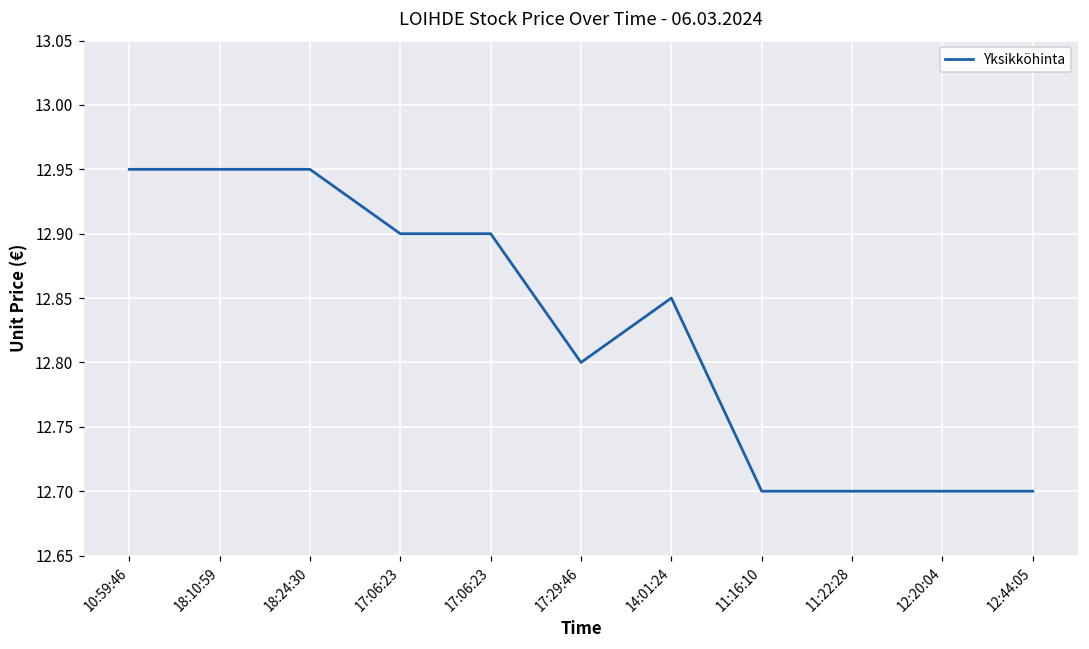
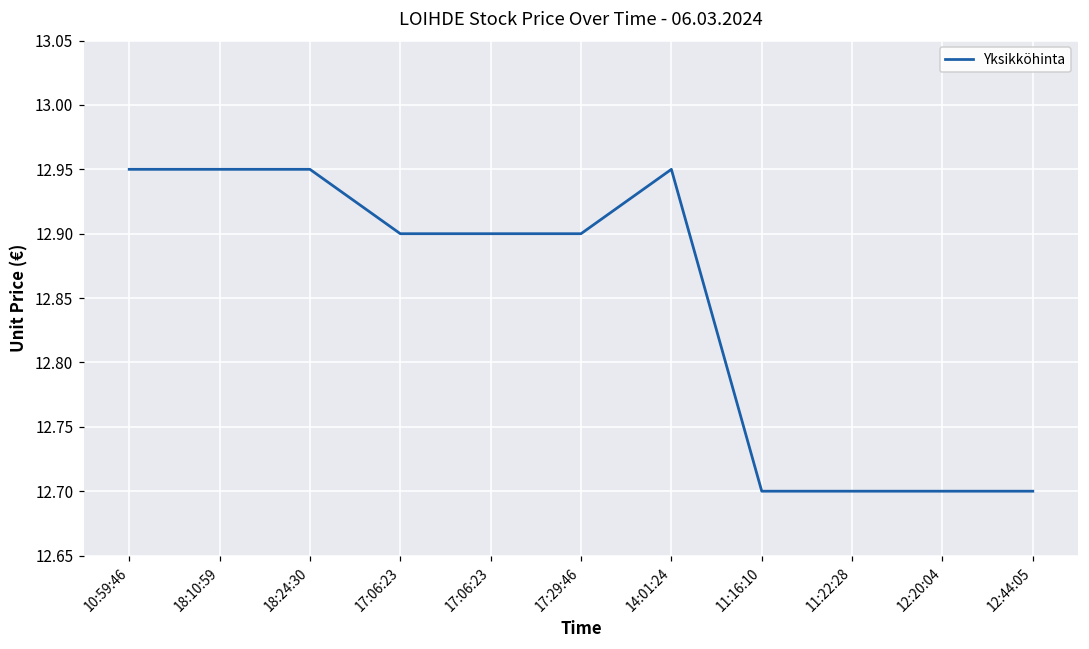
17:29:46: 12.8 -> 12.9
14:01:24: 12.85 -> 12.95
